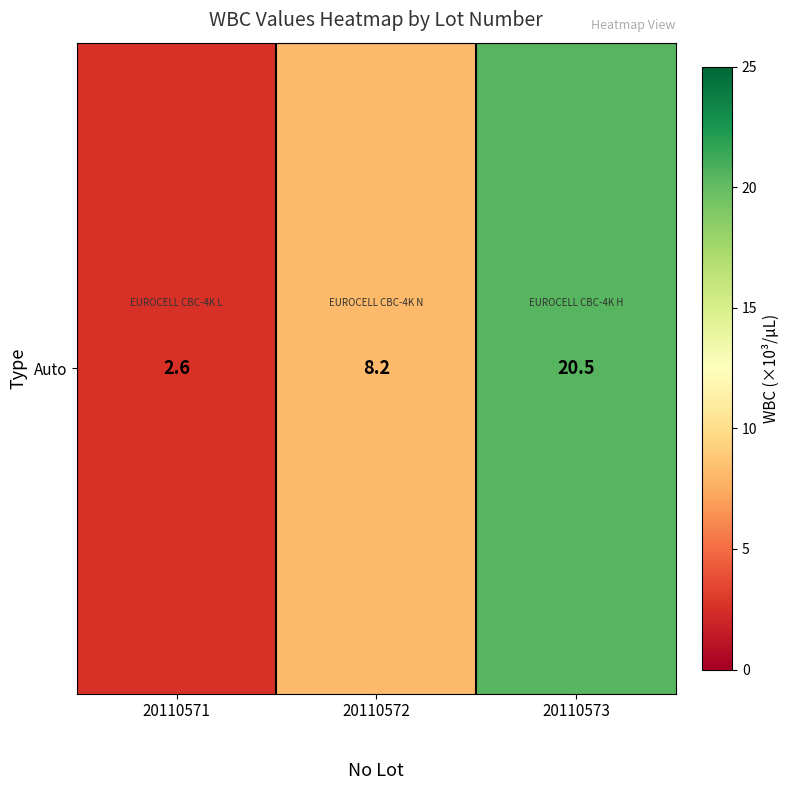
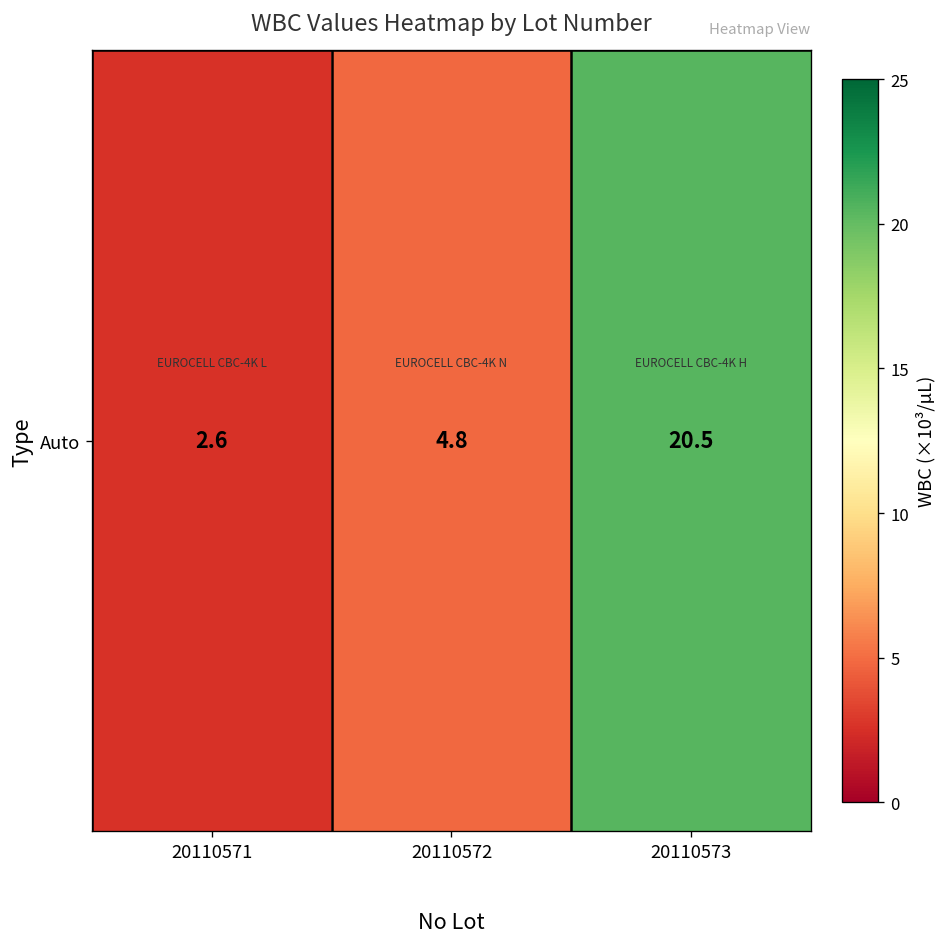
Auto, 20110572: 8.2 -> 4.8
